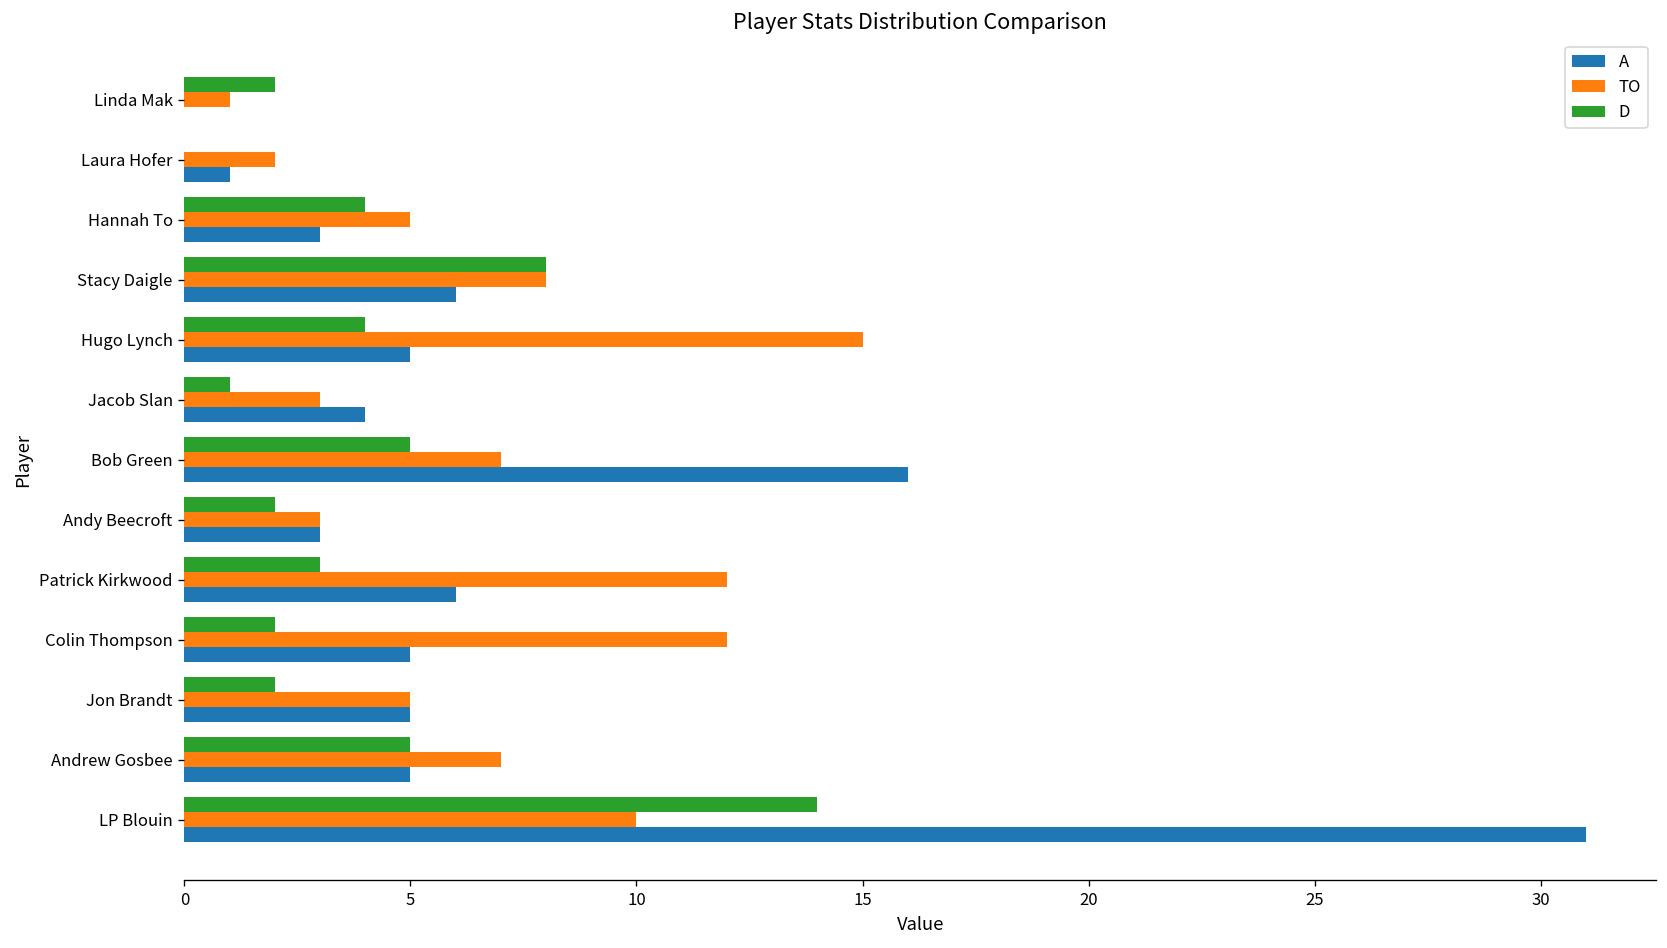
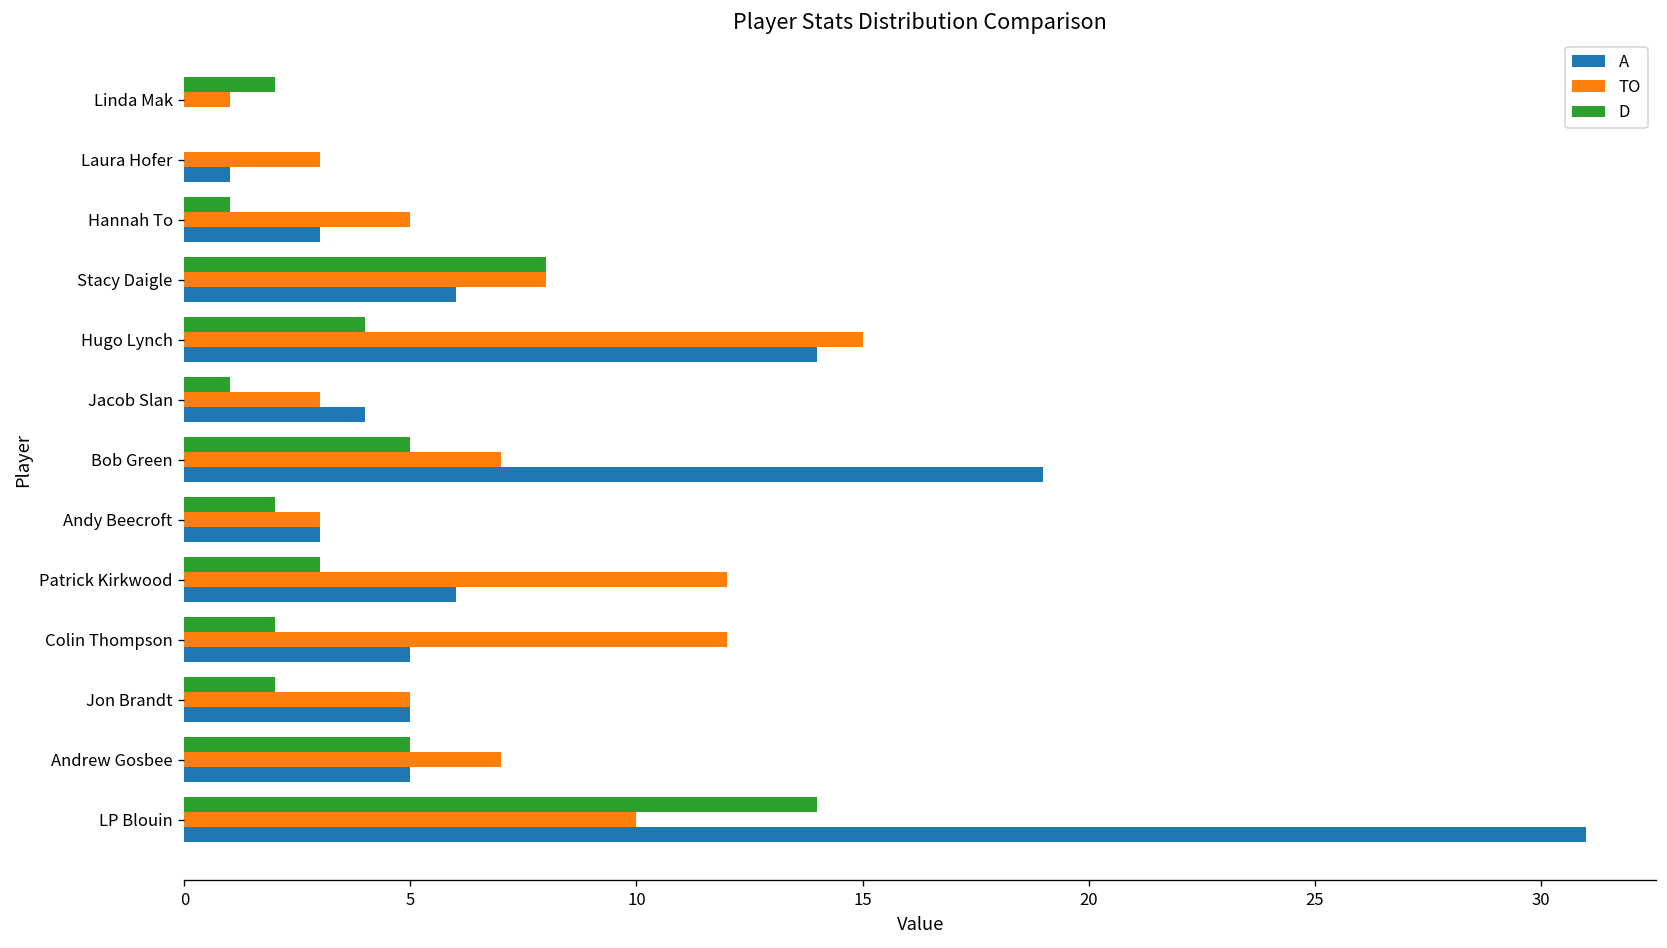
TO, Laura Hofer: 2 -> 3
D, Hannah To: 4 -> 1
A, Hugo Lynch: 5 -> 14
A, Bob Green: 16 -> 19
